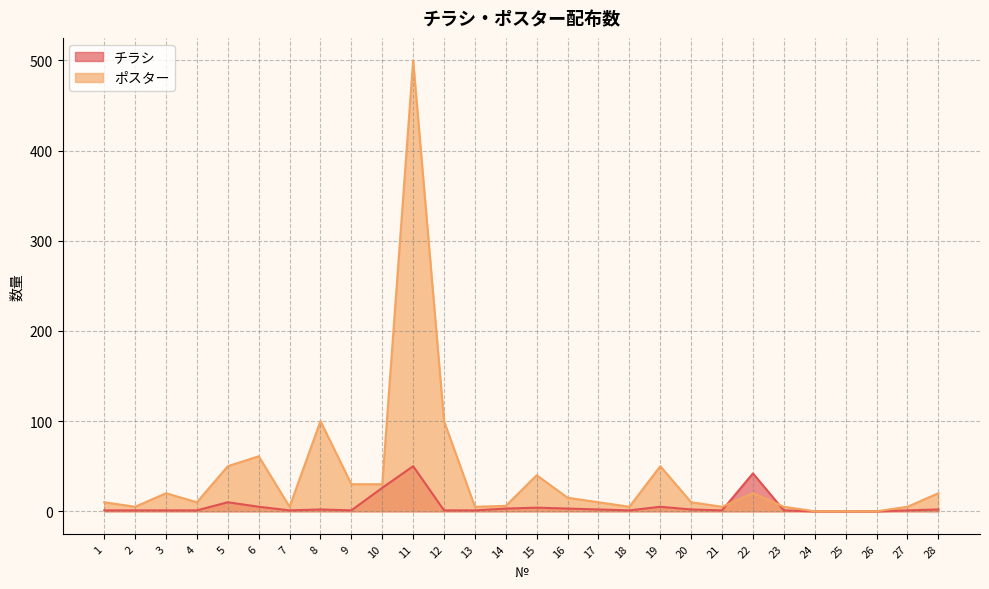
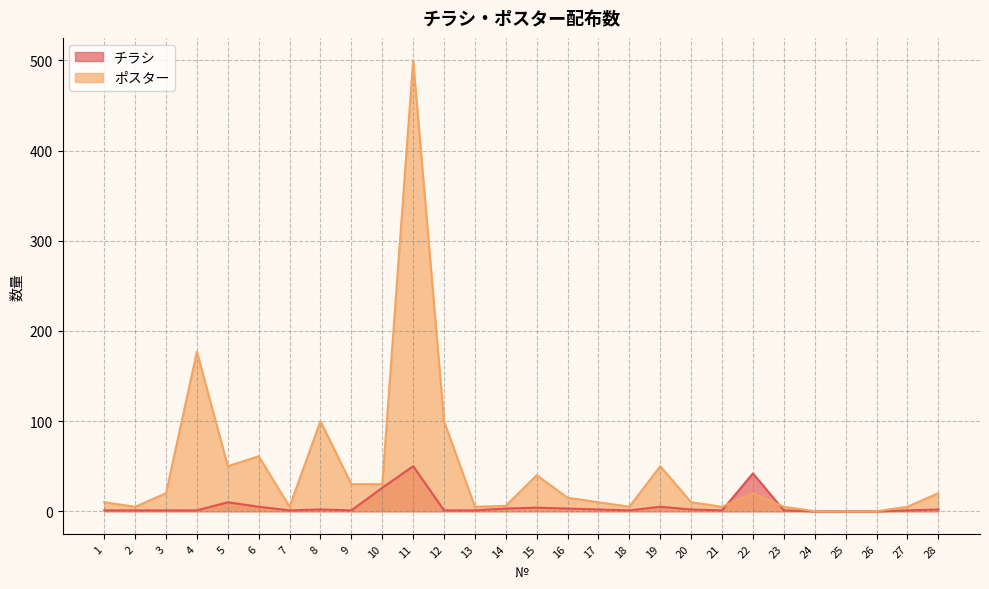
ポスター, 4: 10 -> 180
